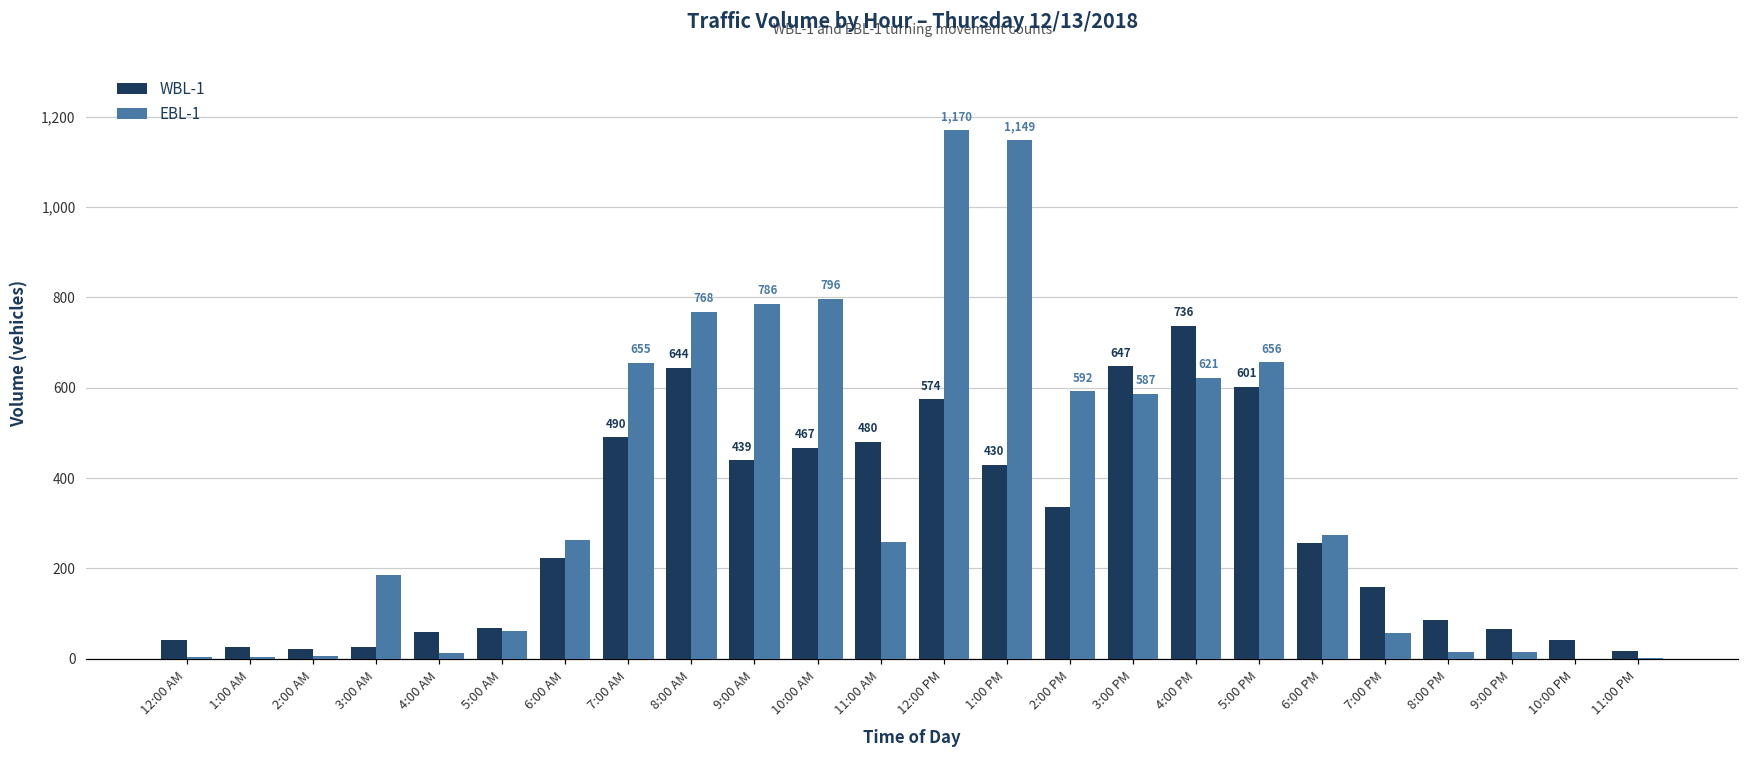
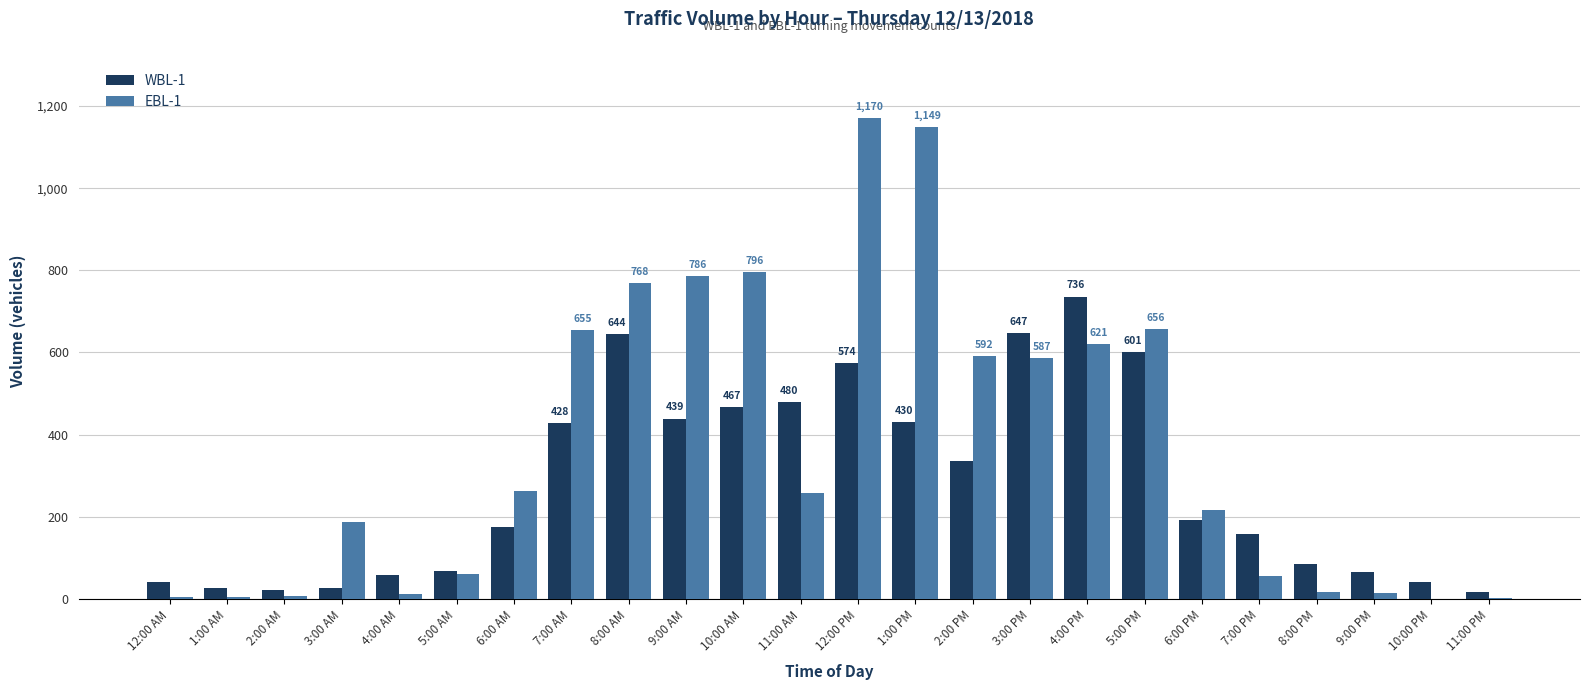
WBL-1, 6:00 AM: 220 -> 170
WBL-1, 7:00 AM: 490 -> 428
WBL-1, 6:00 PM: 260 -> 190
EBL-1, 6:00 PM: 280 -> 220
